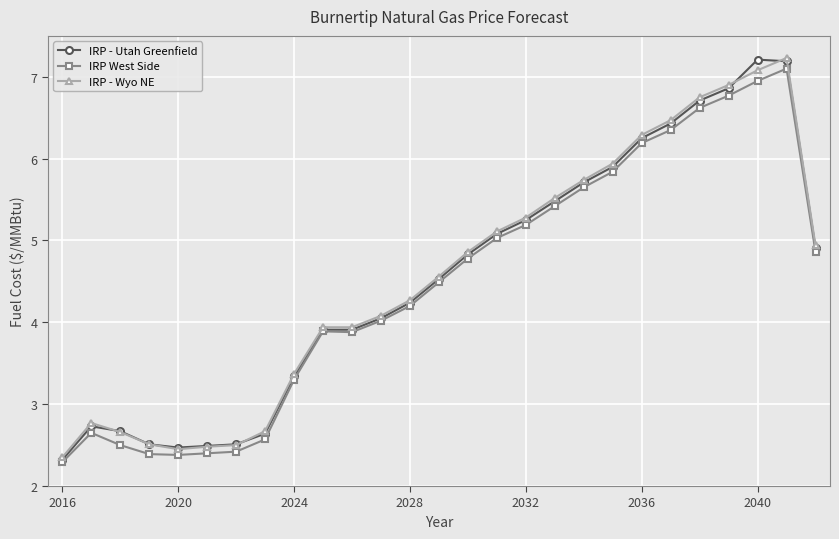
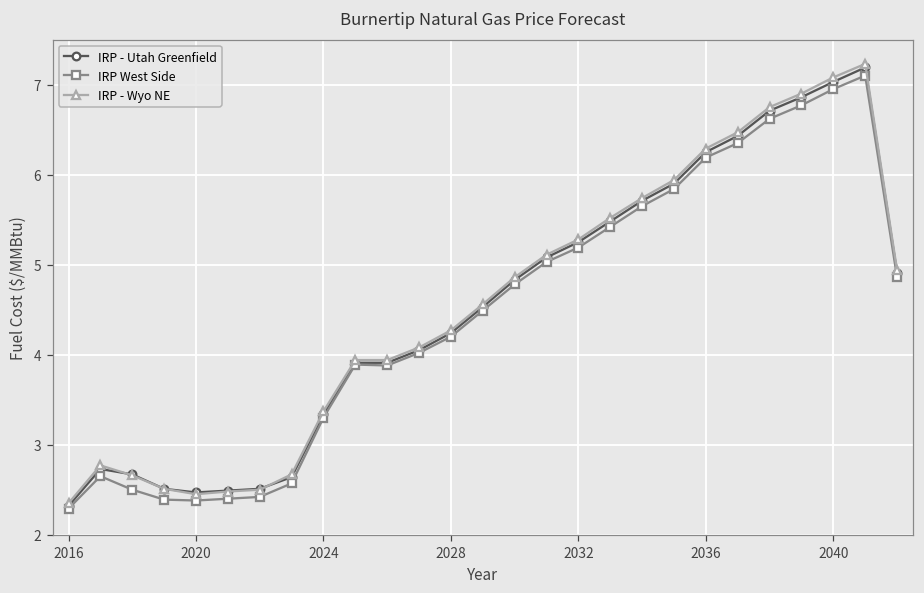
IRP - Utah Greenfield, 2040: 7.2 -> 7.0
